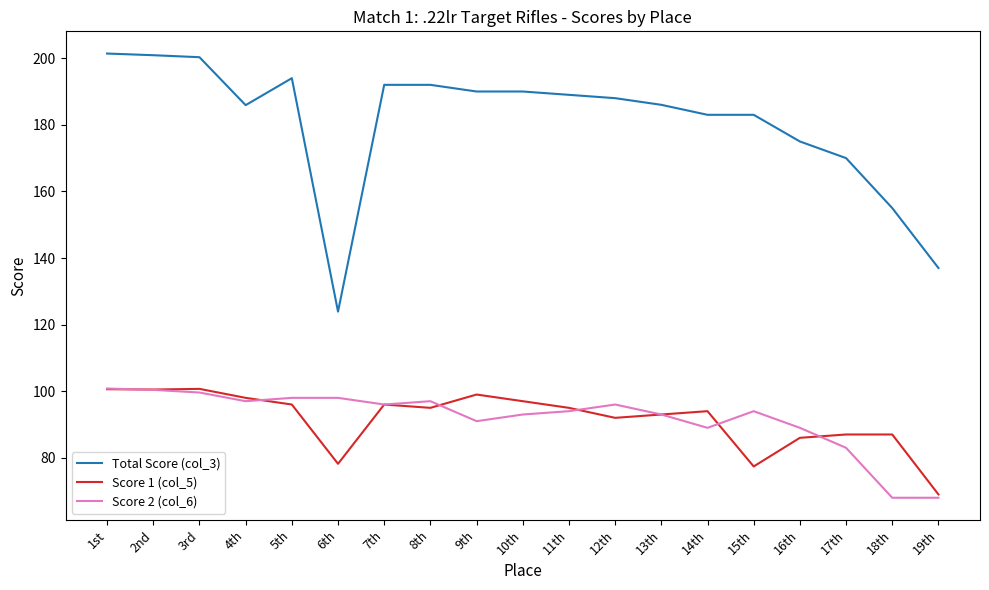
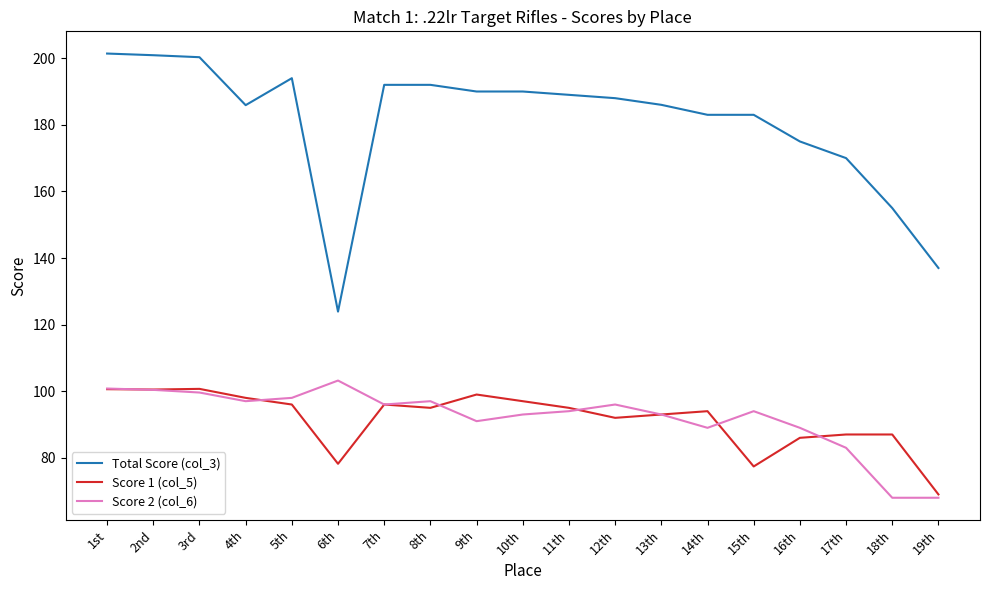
Score 2 (col_6), 6th: 98 -> 103
